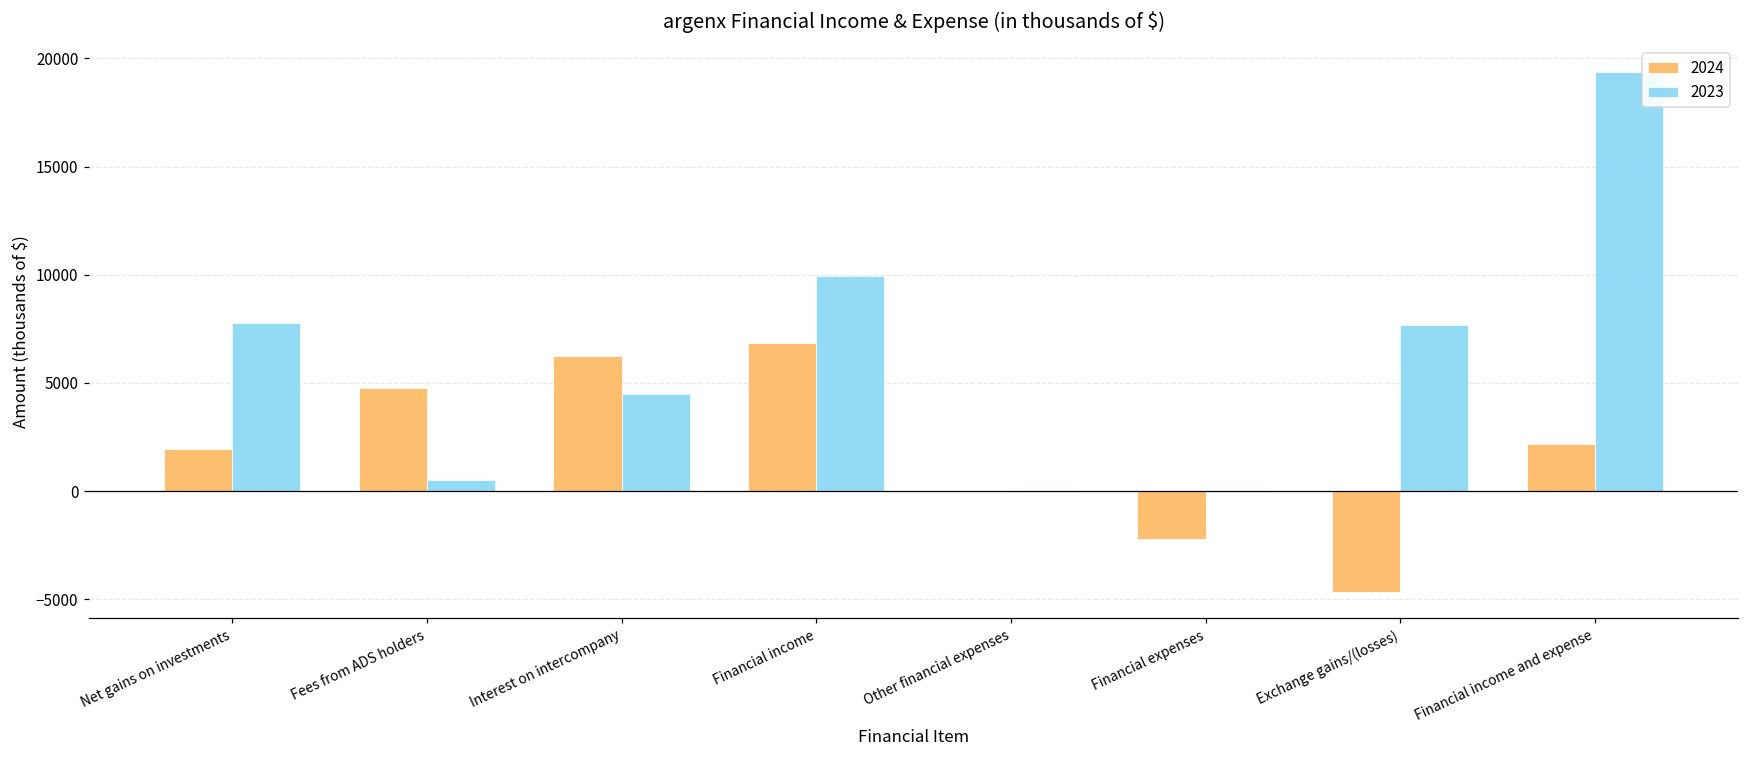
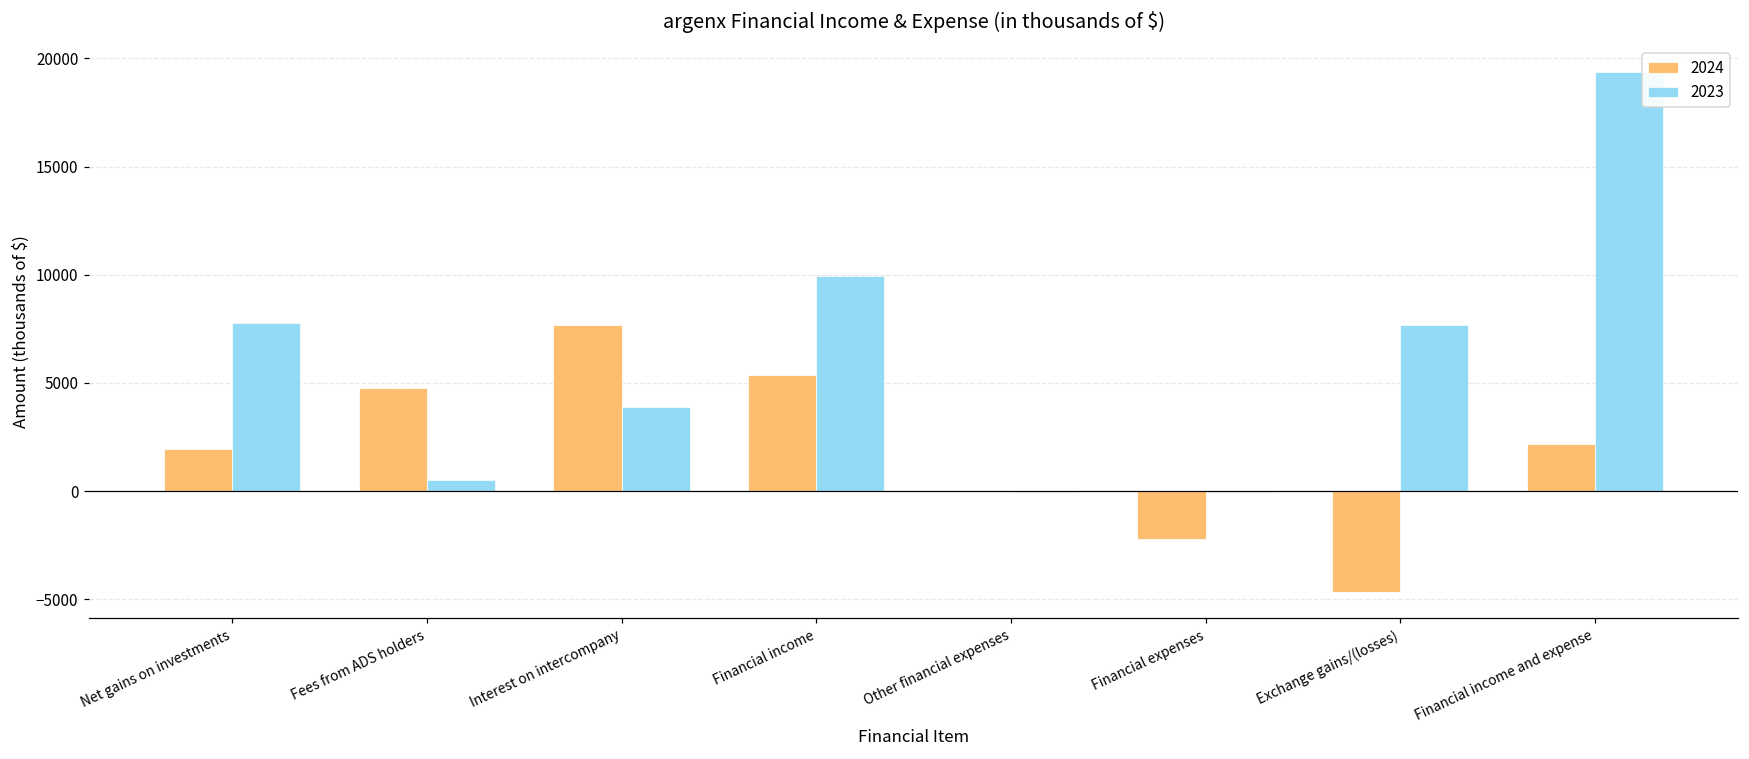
2024, Interest on intercompany: 6200 -> 7700
2023, Interest on intercompany: 4500 -> 3900
2024, Financial income: 6800 -> 5400
